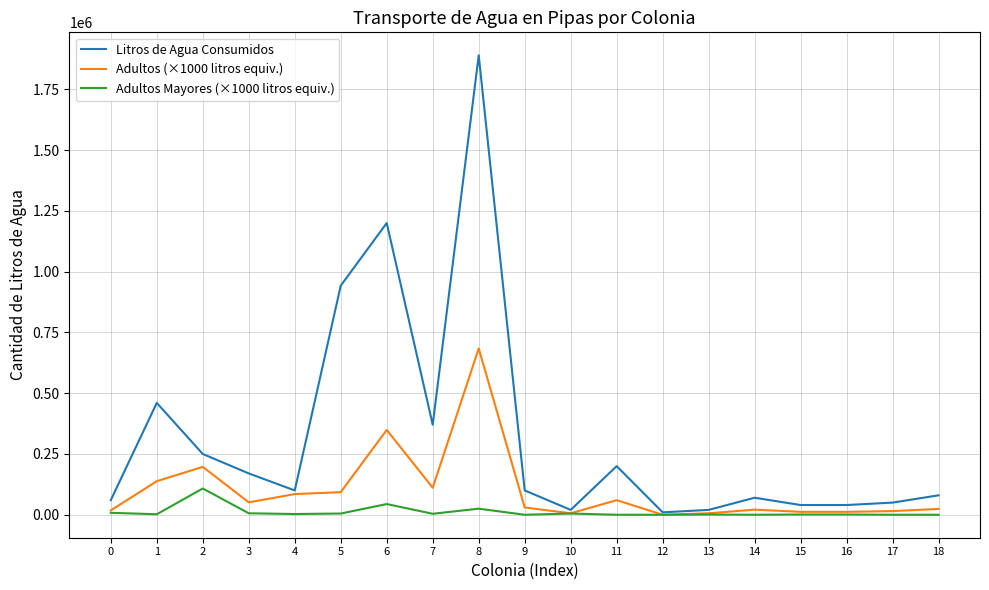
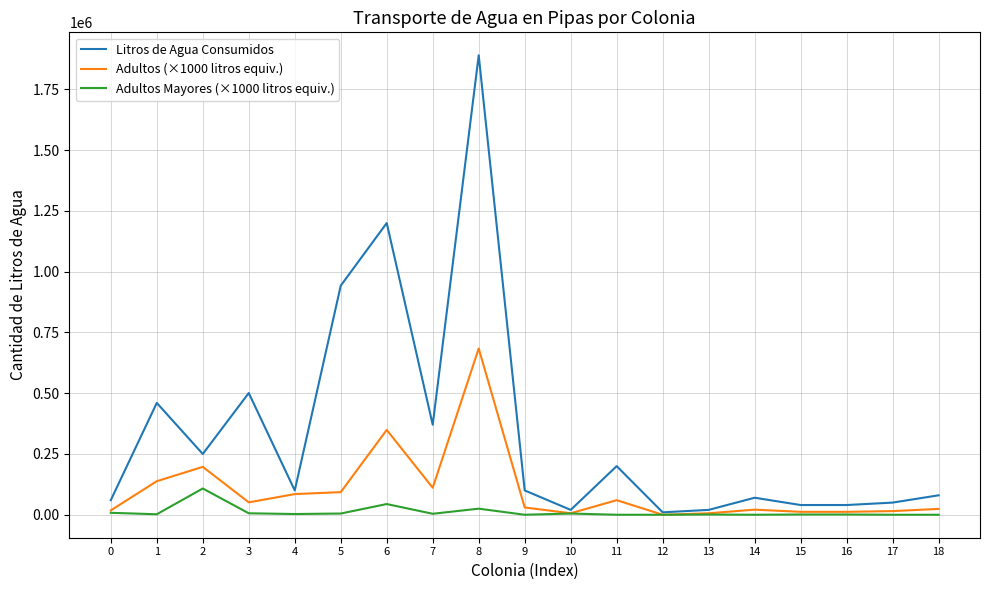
Litros de Agua Consumidos, 3: 170000 -> 500000
